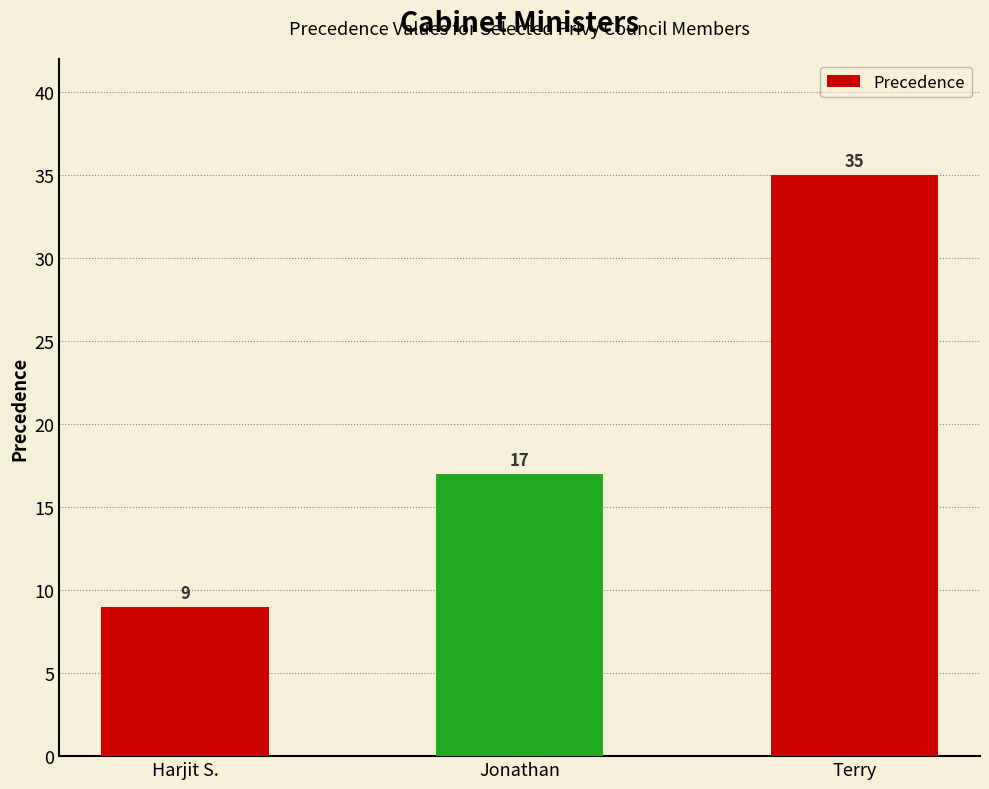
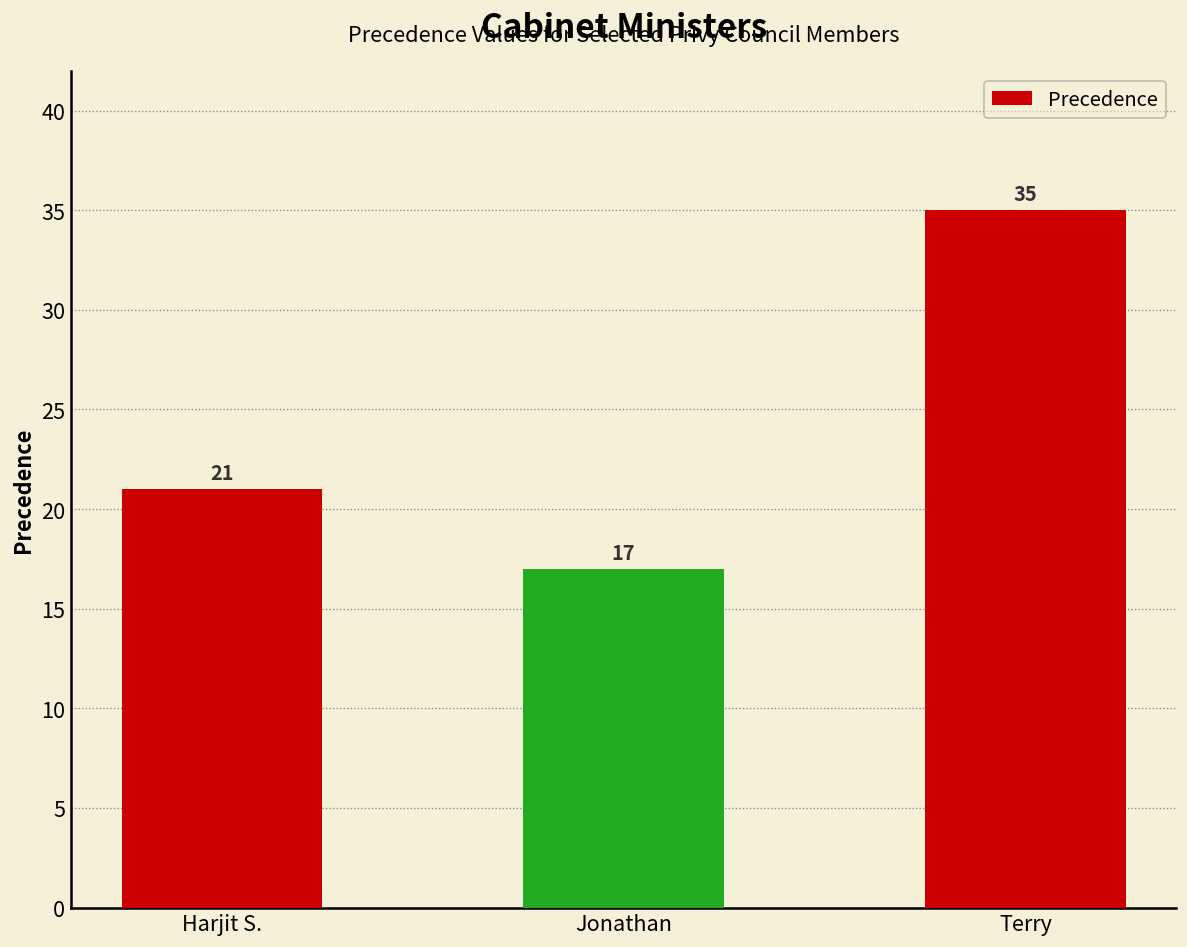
Harjit S.: 9 -> 21
